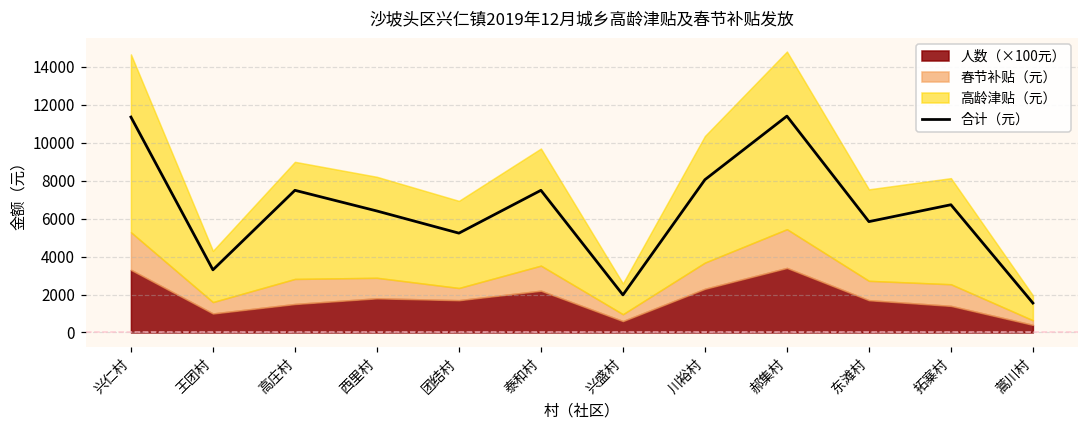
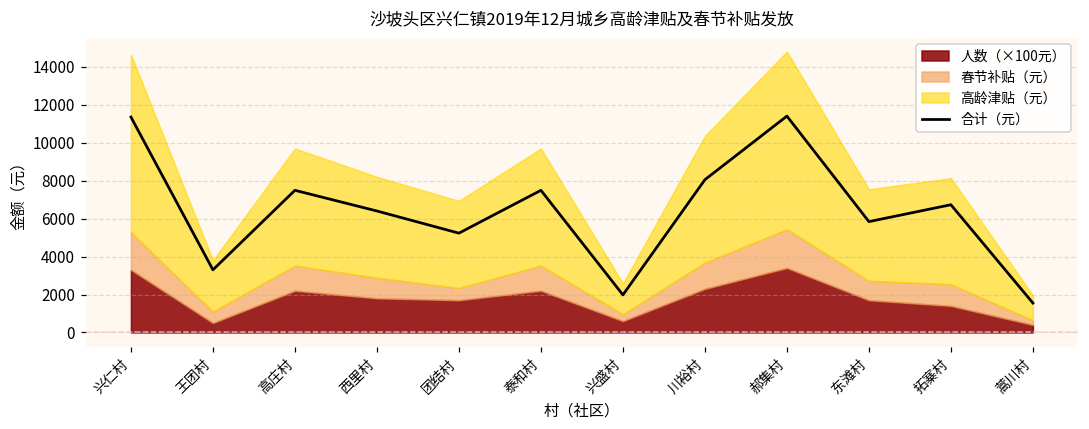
人数（×100元）, 王团村: 1000 -> 500
人数（×100元）, 高庄村: 1500 -> 2200
